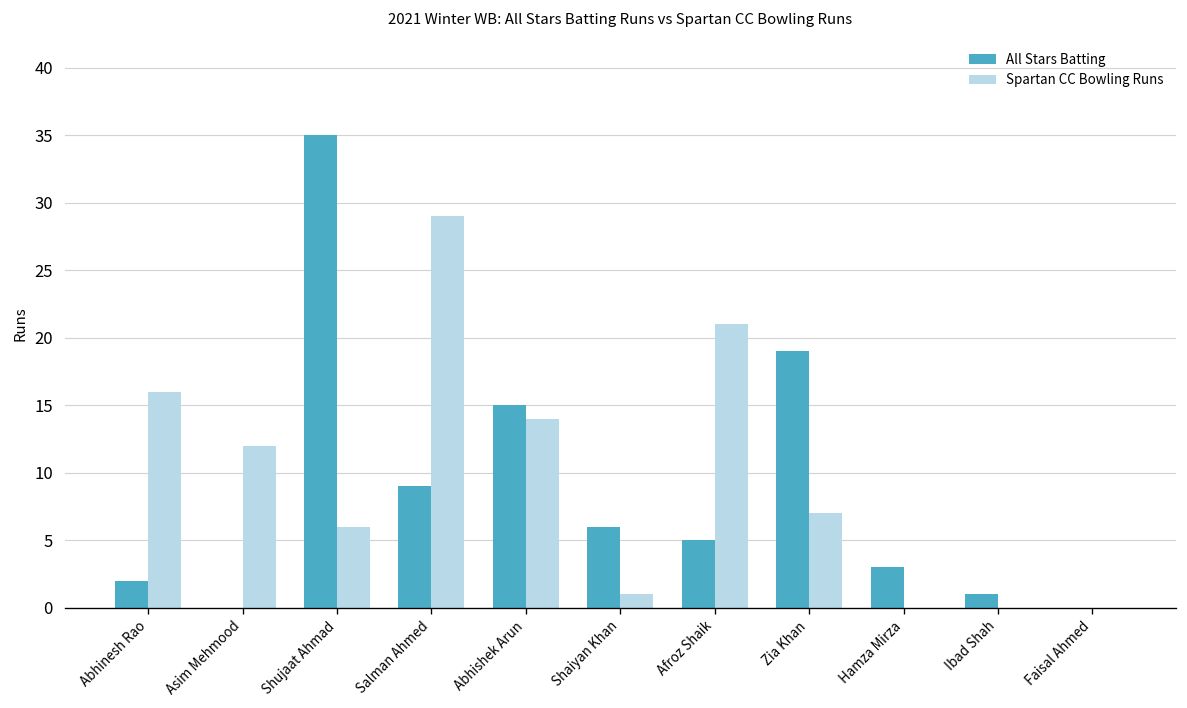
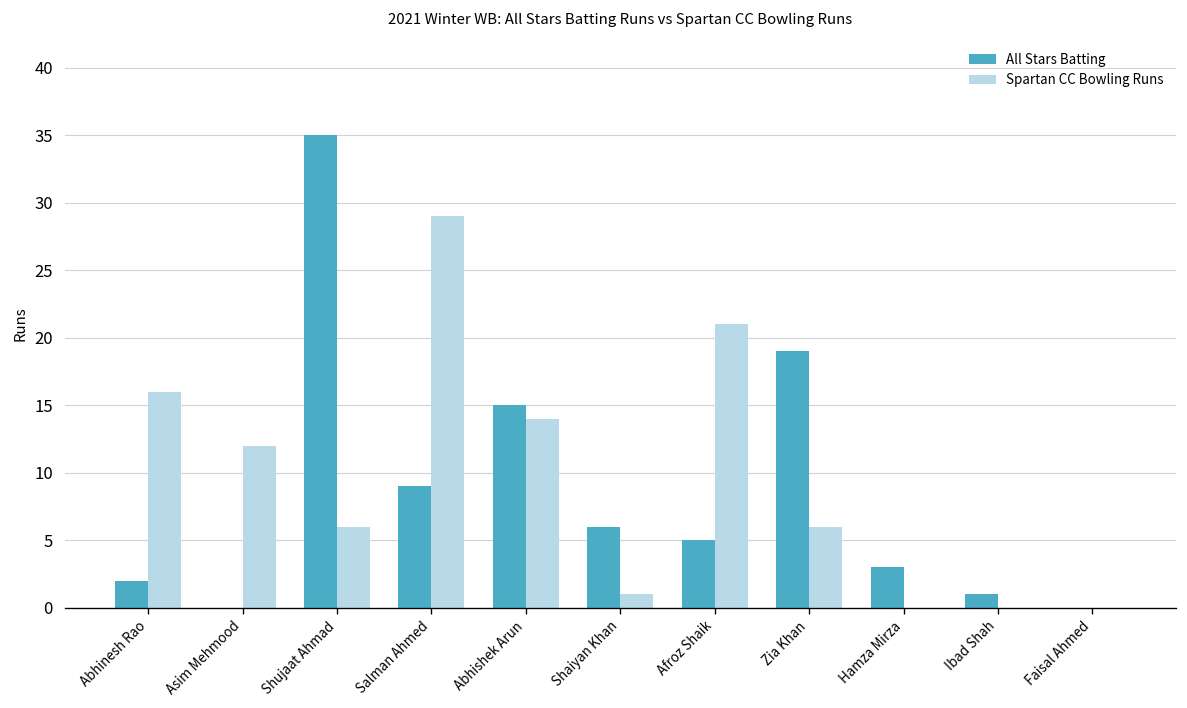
Spartan CC Bowling Runs, Zia Khan: 7 -> 6
